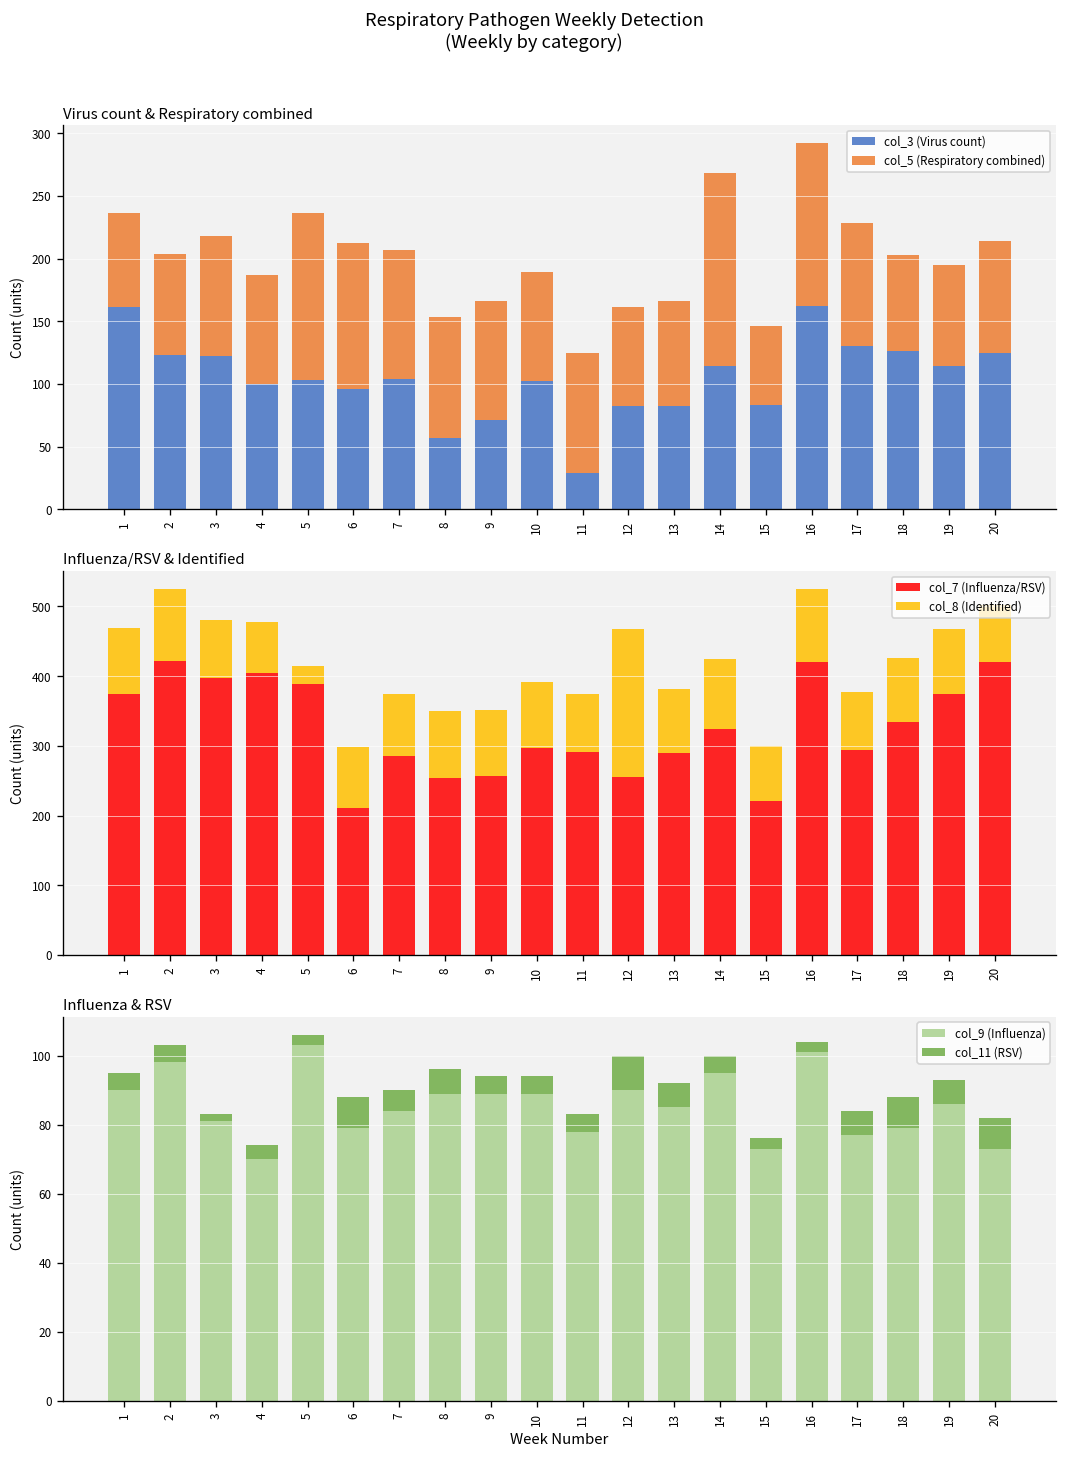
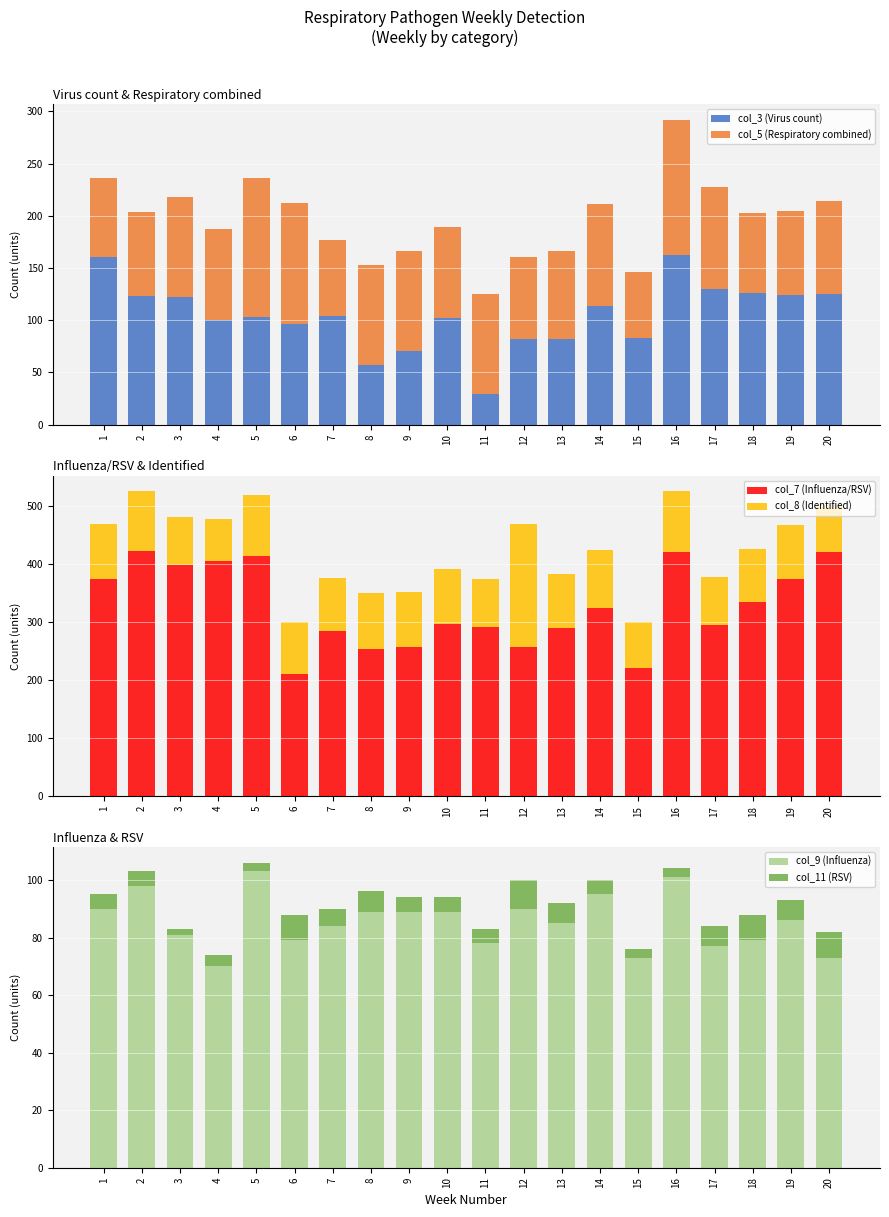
Virus count & Respiratory combined, col_5 (Respiratory combined), 7: 103 -> 73
Virus count & Respiratory combined, col_5 (Respiratory combined), 14: 154 -> 97
Virus count & Respiratory combined, col_3 (Virus count), 19: 114 -> 124
Influenza/RSV & Identified, col_7 (Influenza/RSV), 5: 390 -> 410
Influenza/RSV & Identified, col_8 (Identified), 5: 30 -> 110
